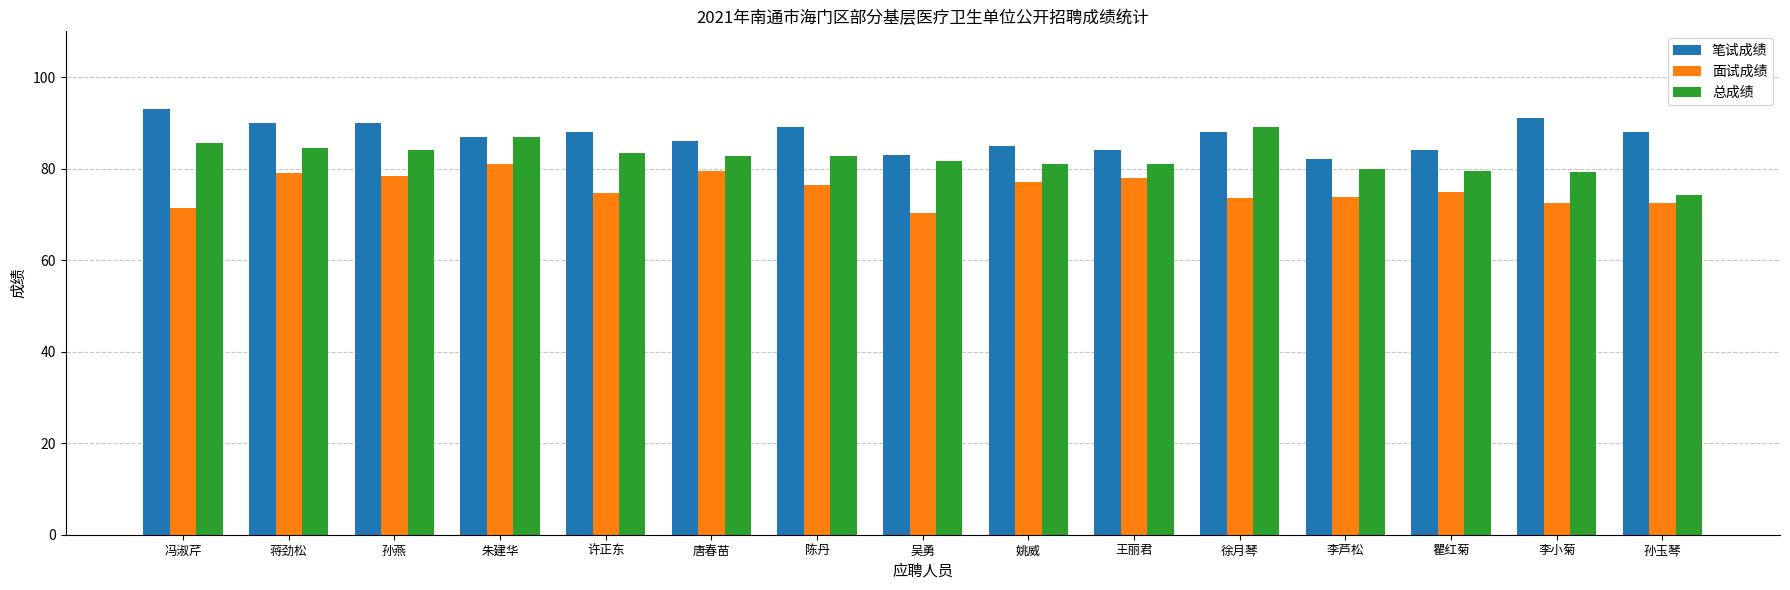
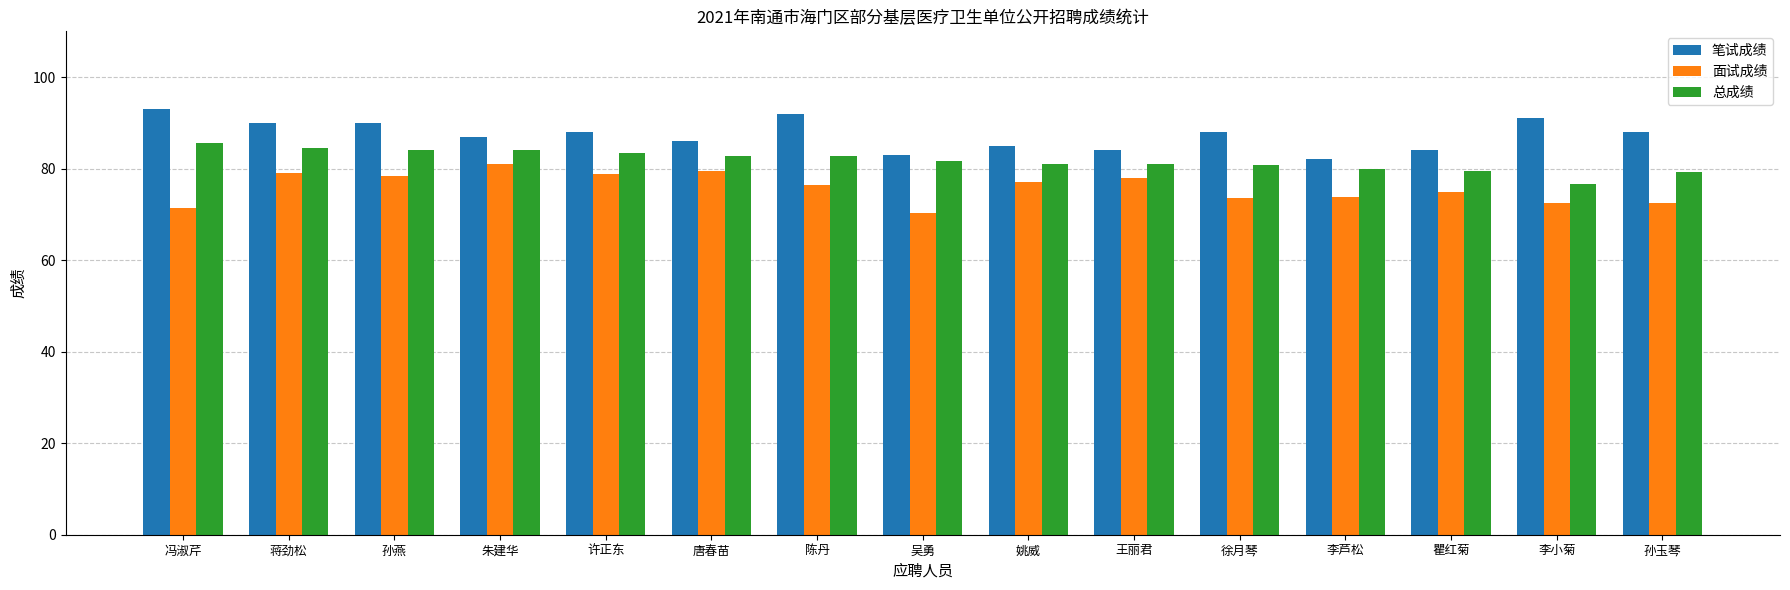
总成绩, 朱建华: 87 -> 84
面试成绩, 许正东: 75 -> 79
笔试成绩, 陈丹: 89 -> 92
总成绩, 徐月琴: 89 -> 81
总成绩, 李小菊: 79 -> 77
总成绩, 孙玉琴: 74 -> 79
